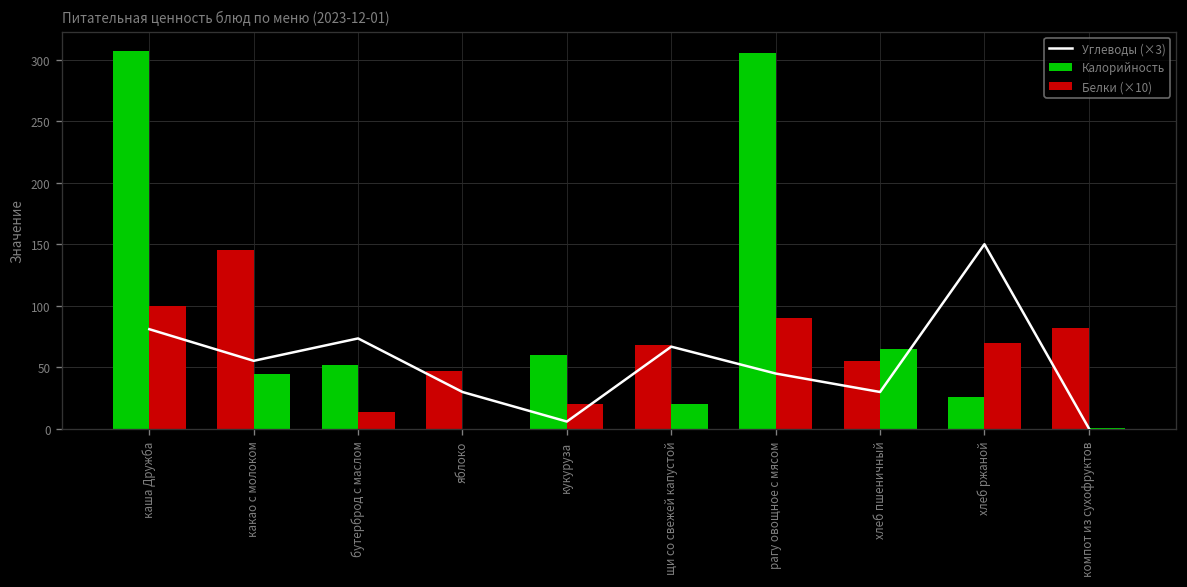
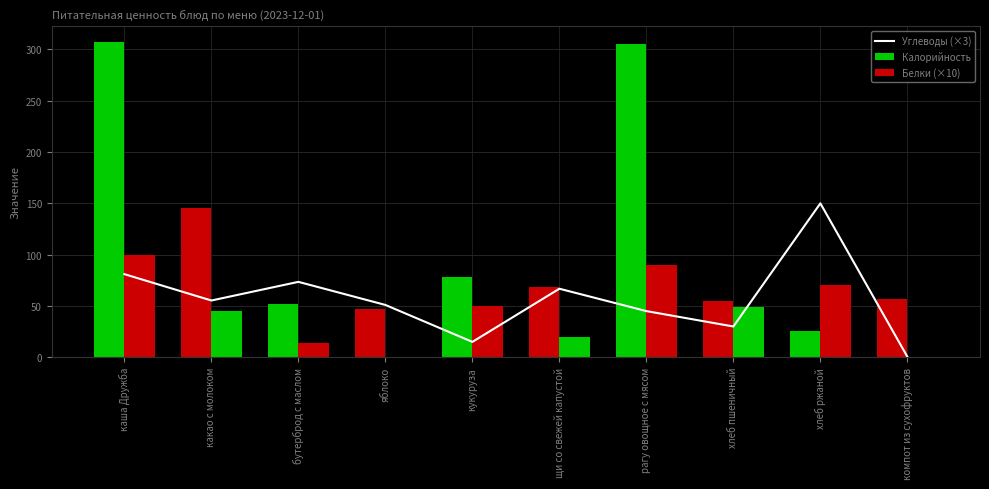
Углеводы (×3), яблоко: 30 -> 51
Калорийность, кукуруза: 60 -> 78
Углеводы (×3), кукуруза: 6 -> 15
Белки (×10), кукуруза: 20 -> 50
Белки (×10), хлеб пшеничный: 65 -> 49
Калорийность, компот из сухофруктов: 82 -> 57
